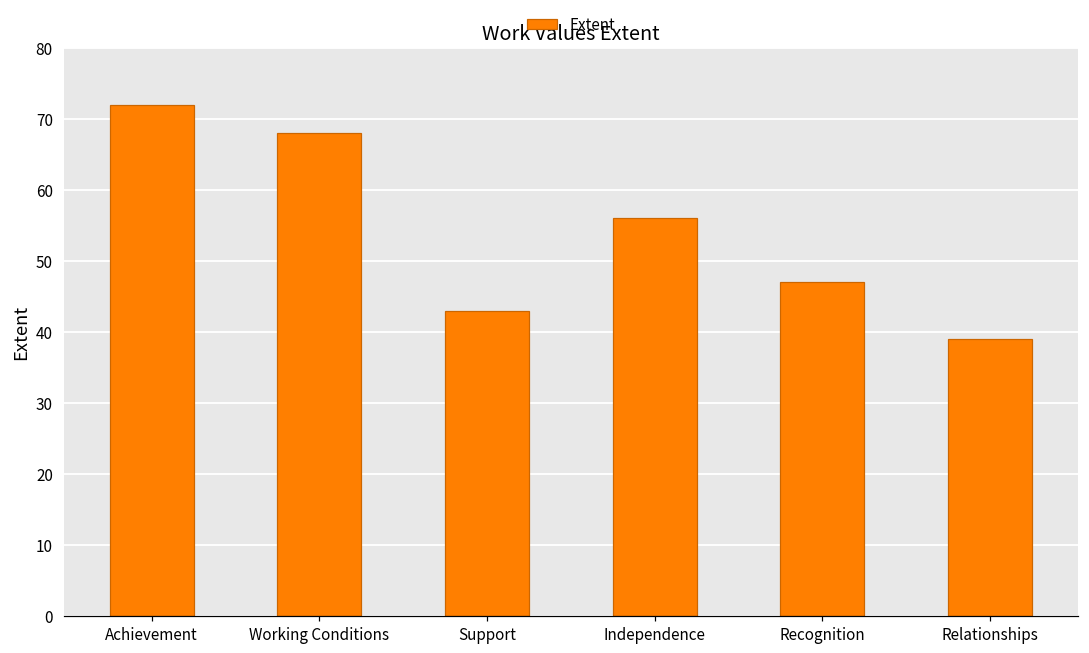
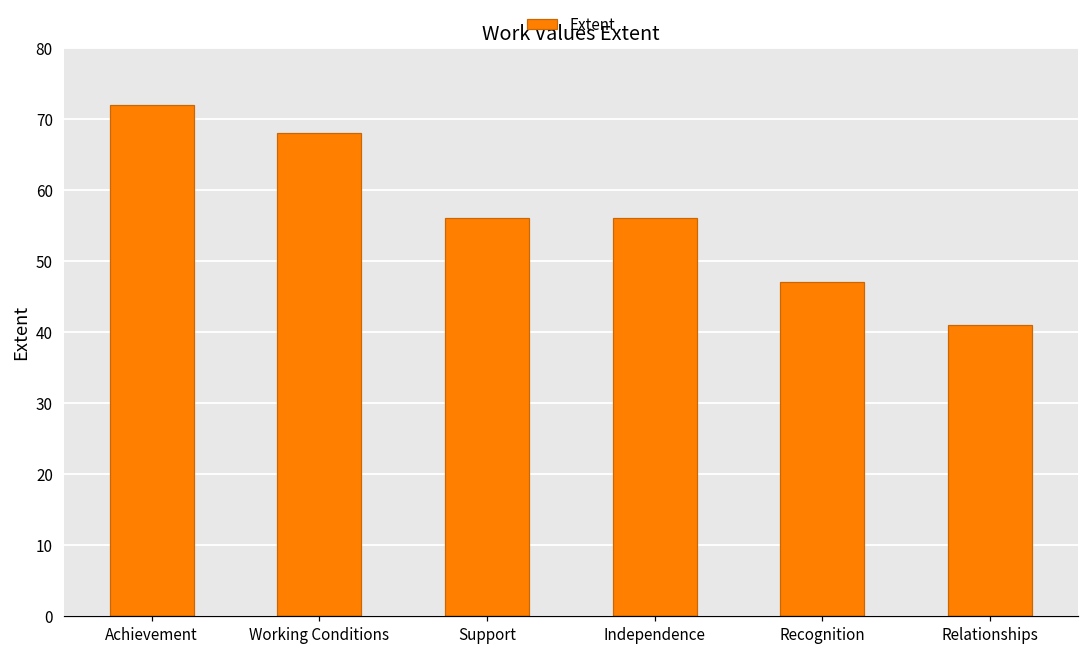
Support: 43 -> 56
Relationships: 39 -> 41
